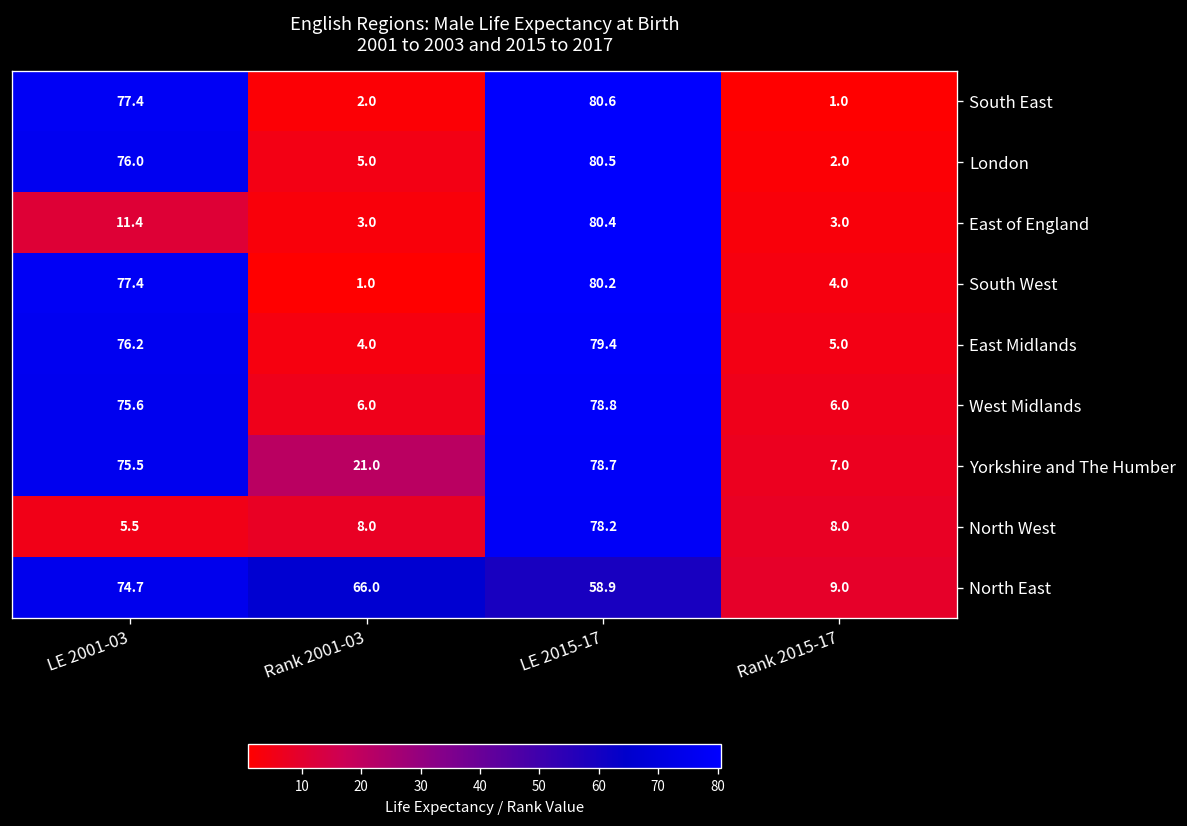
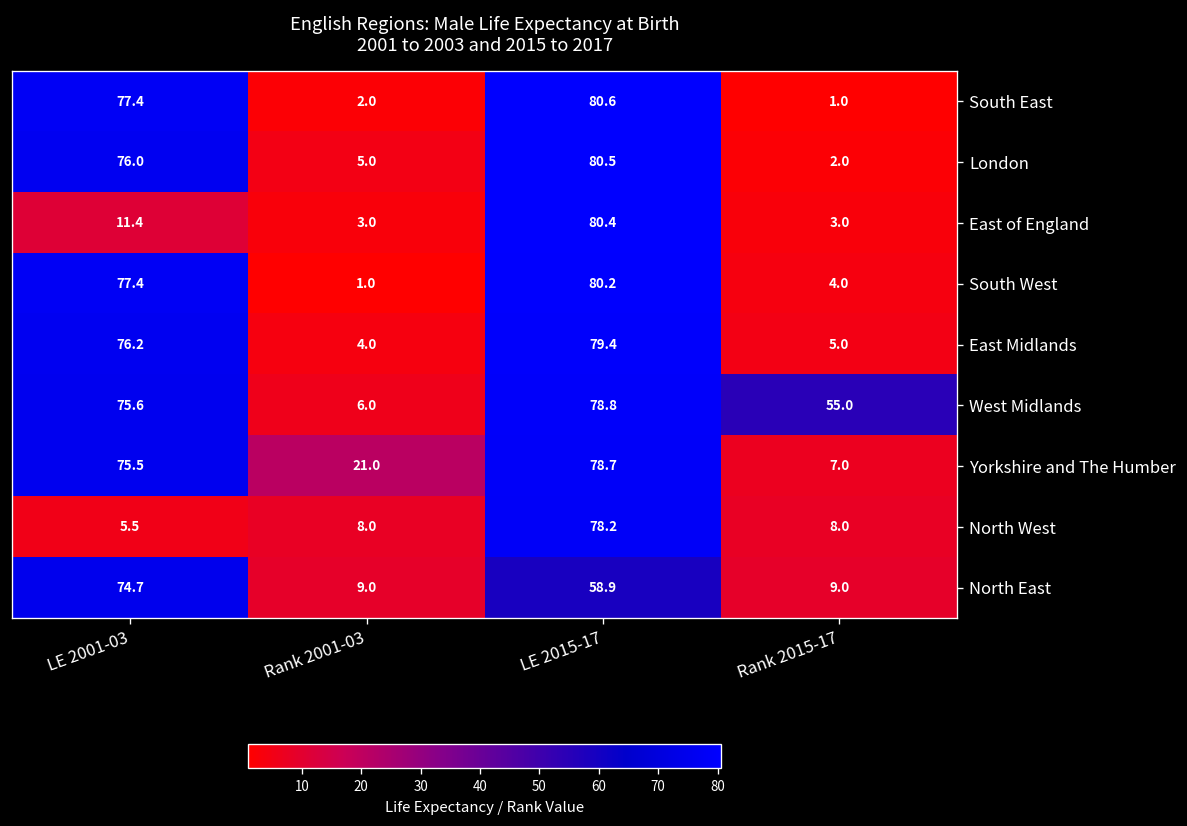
West Midlands, Rank 2015-17: 6.0 -> 55.0
North East, Rank 2001-03: 66.0 -> 9.0
